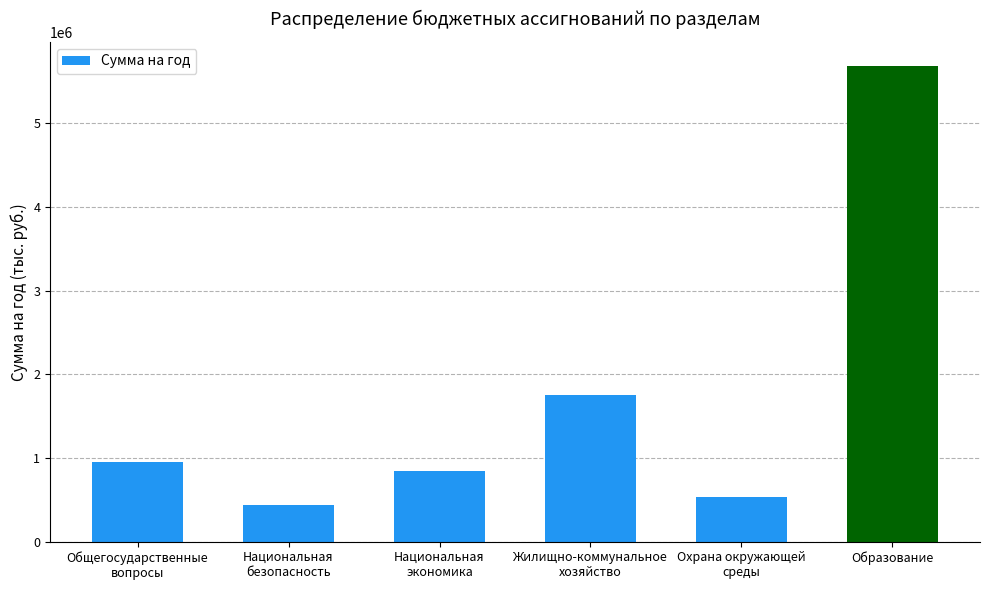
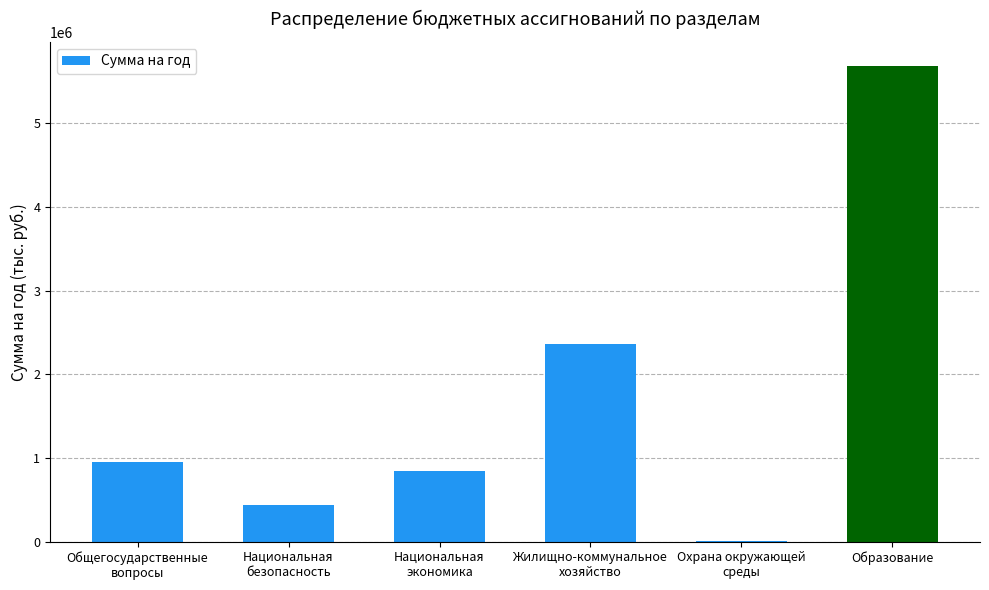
Жилищно-коммунальное хозяйство: 1800000 -> 2400000
Охрана окружающей среды: 500000 -> 0
